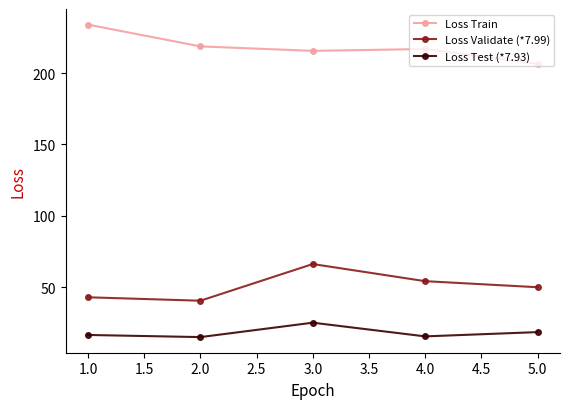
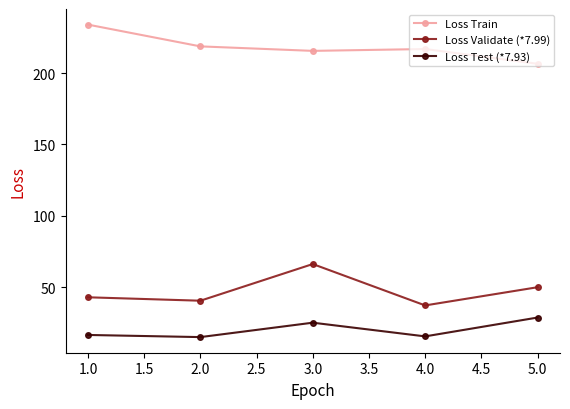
Loss Validate (*7.99), 4.0: 54 -> 37
Loss Test (*7.93), 5.0: 19 -> 29
